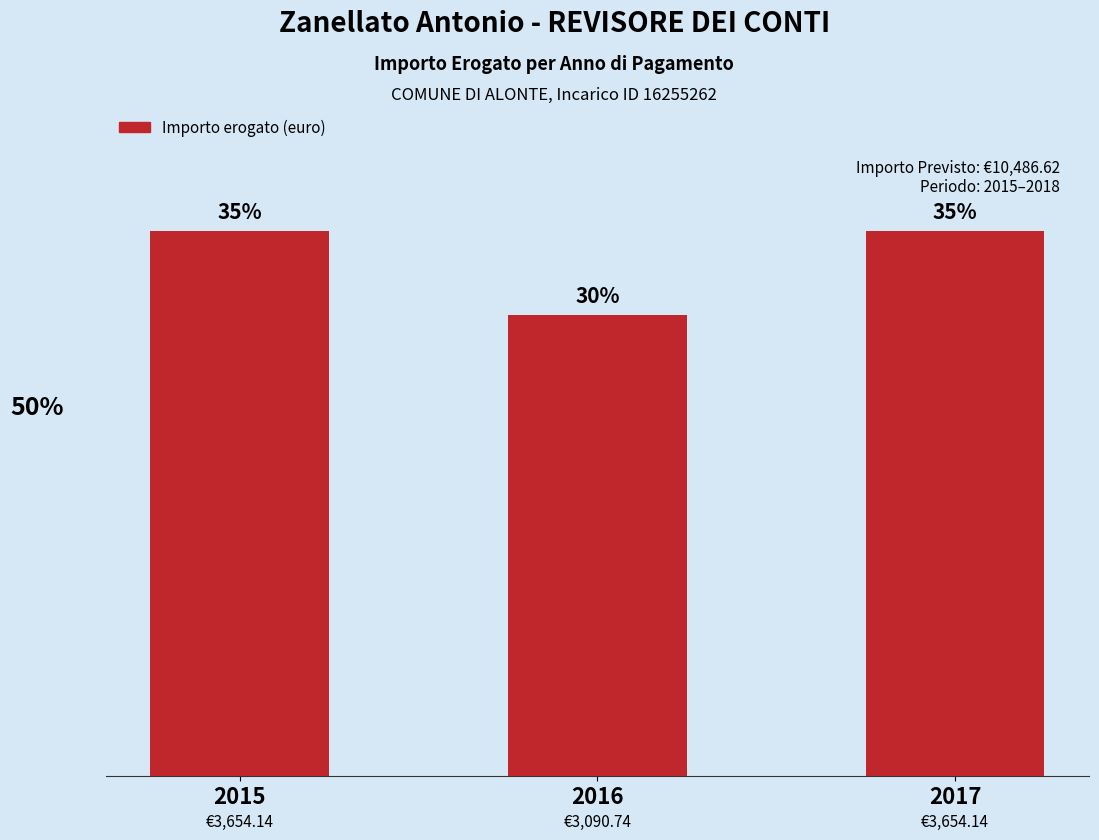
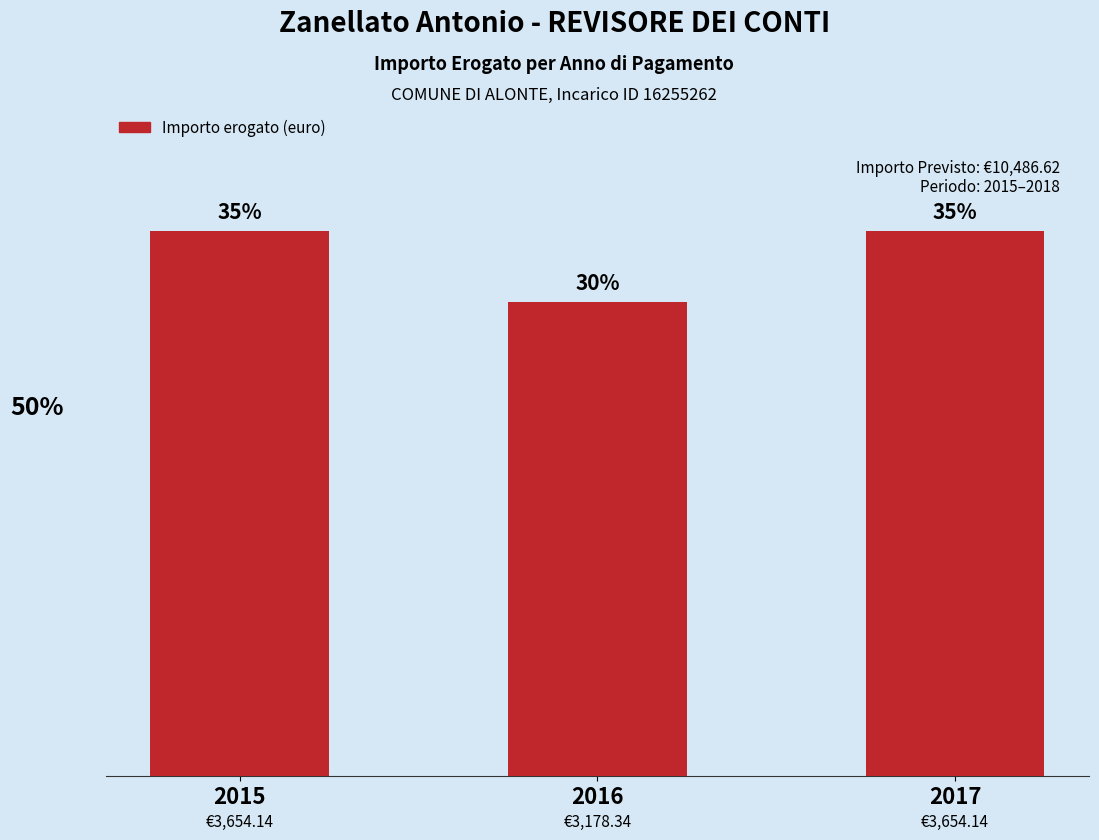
2016: €3,090.74 -> €3,178.34
